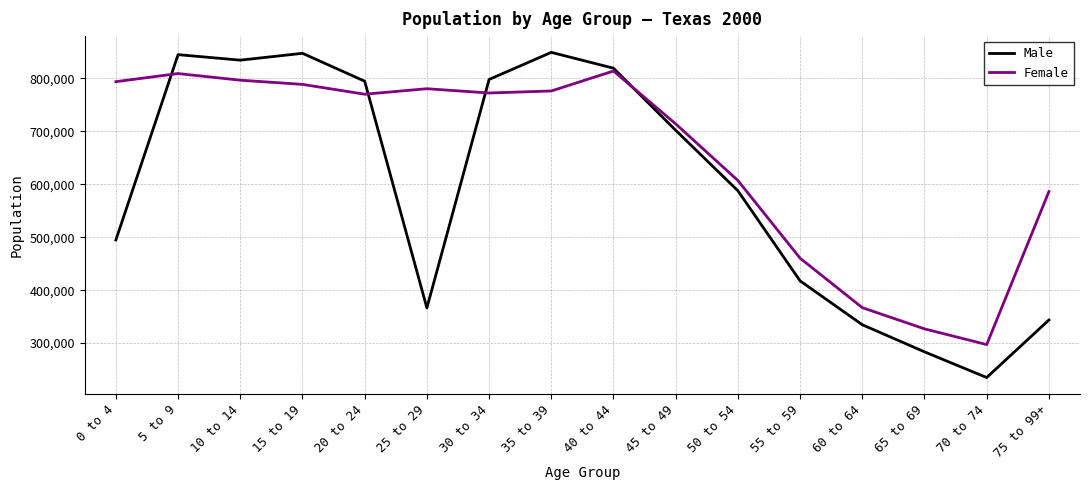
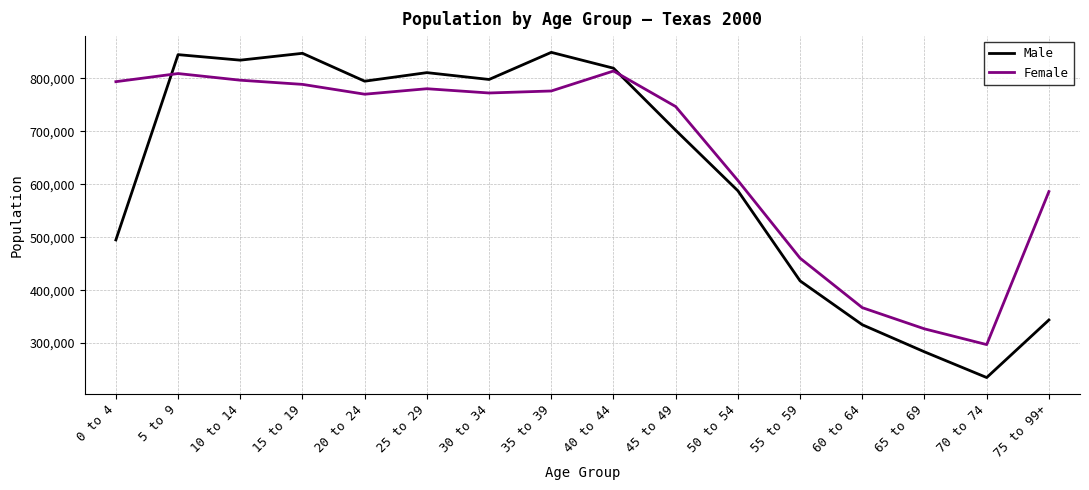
Male, 25 to 29: 370,000 -> 810,000
Female, 45 to 49: 710,000 -> 750,000
